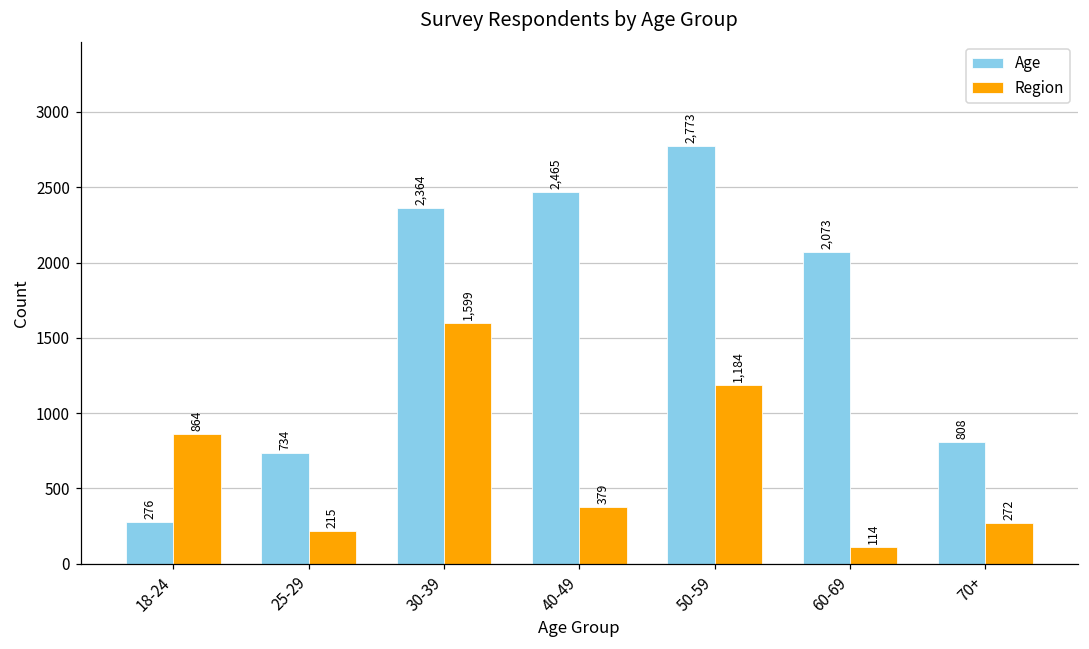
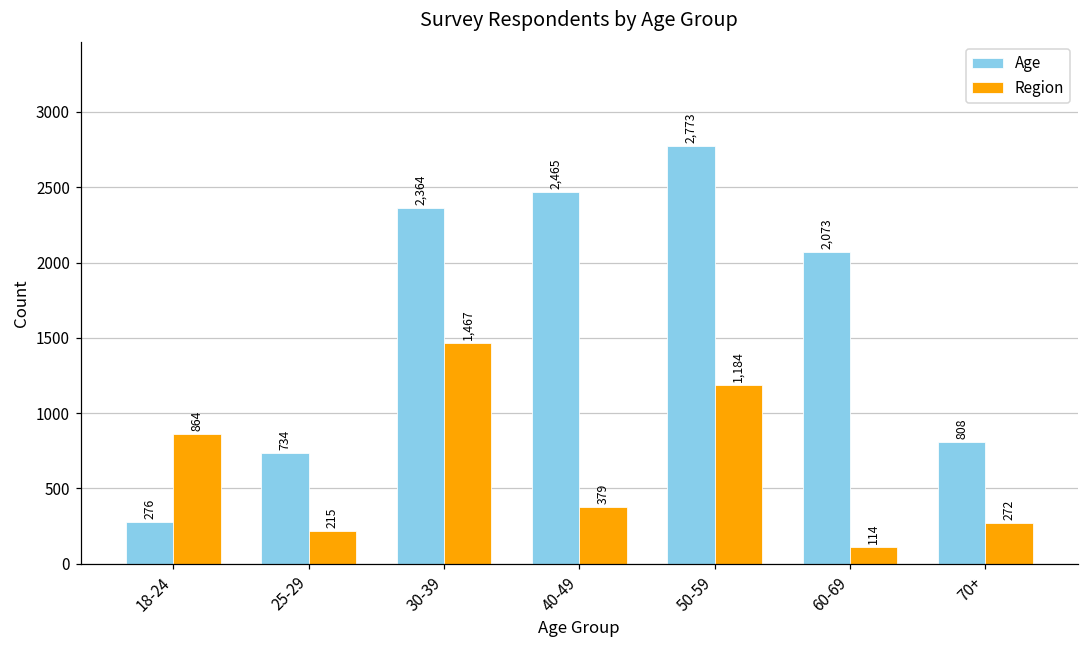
Region, 30-39: 1,599 -> 1,467
